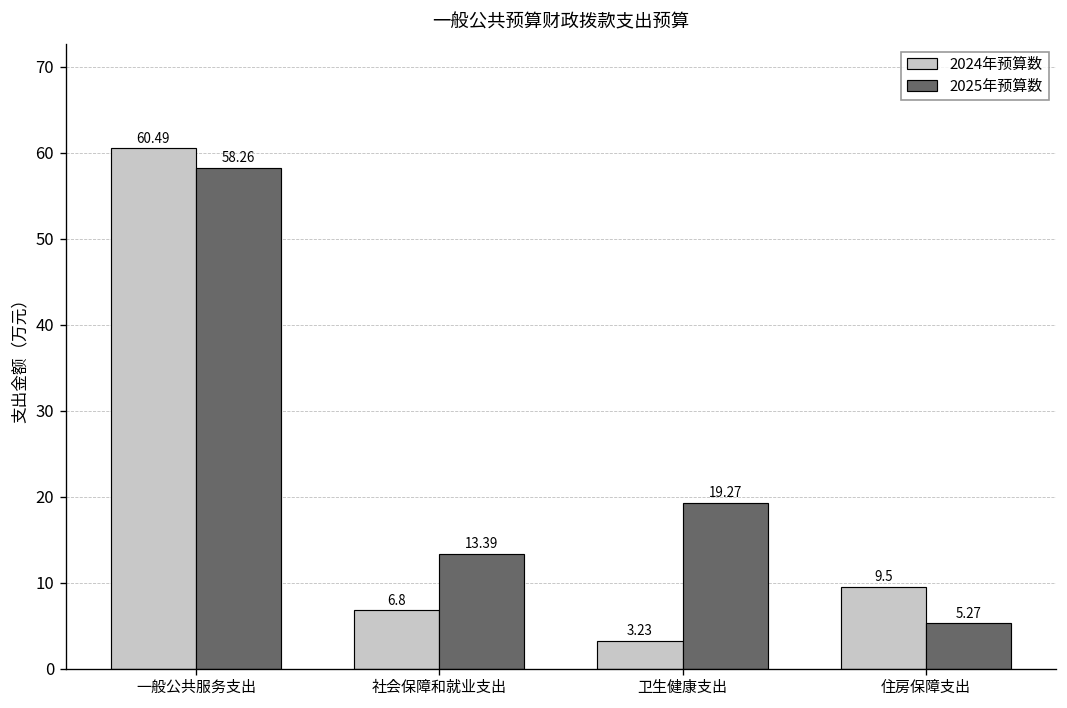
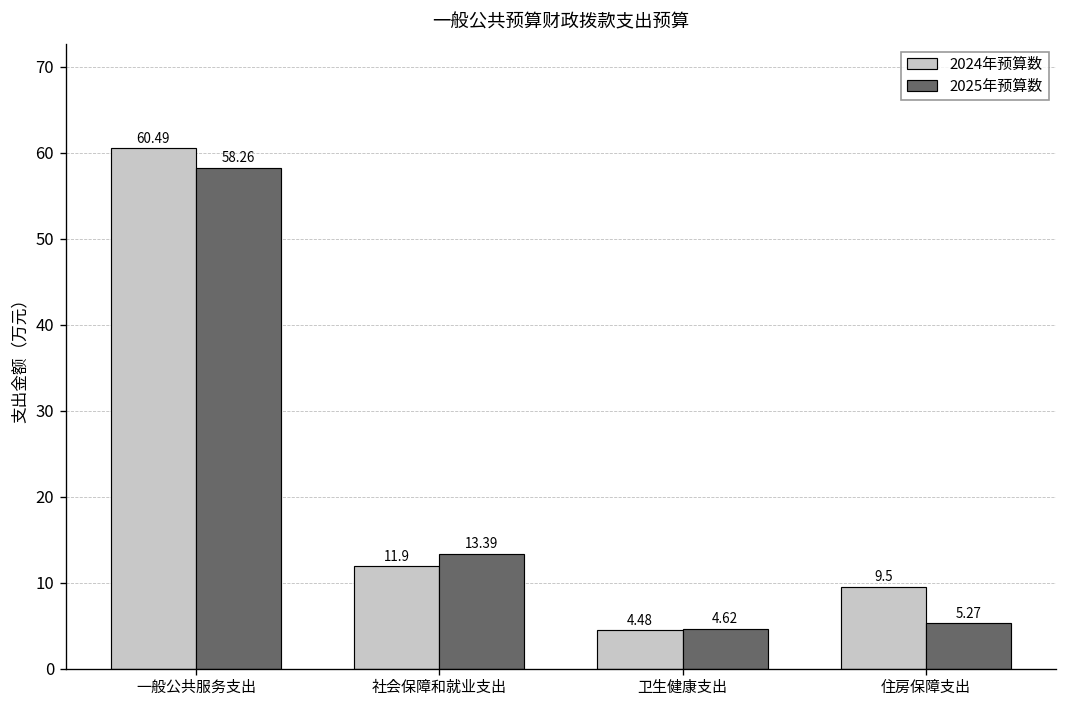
2024年预算数, 社会保障和就业支出: 6.8 -> 11.9
2024年预算数, 卫生健康支出: 3.23 -> 4.48
2025年预算数, 卫生健康支出: 19.27 -> 4.62
